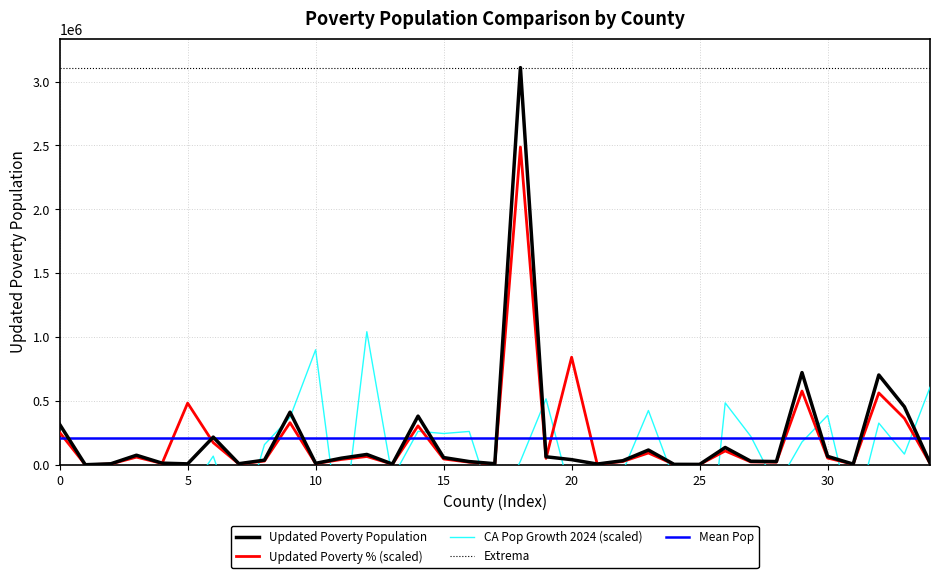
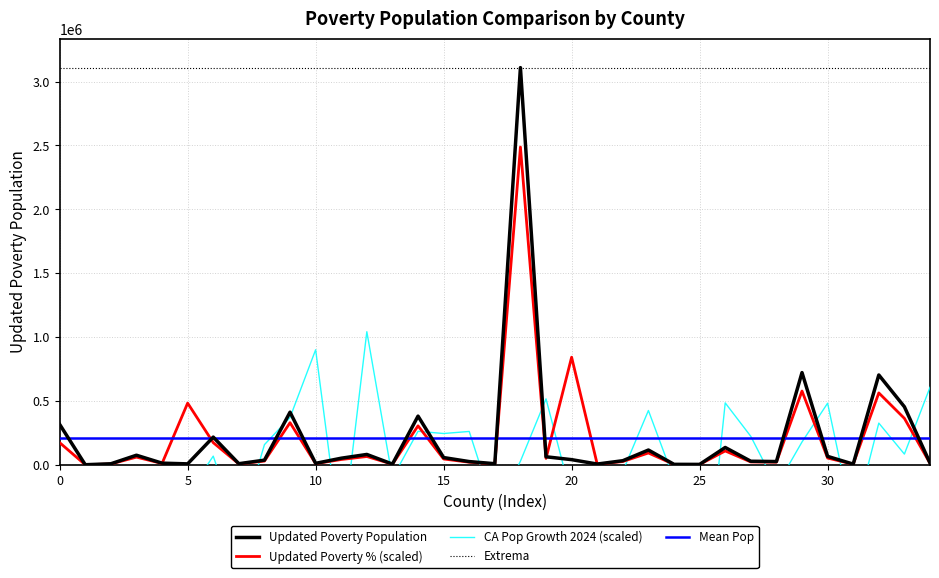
Updated Poverty % (scaled), 0: 250000 -> 170000
CA Pop Growth 2024 (scaled), 30: 390000 -> 480000
